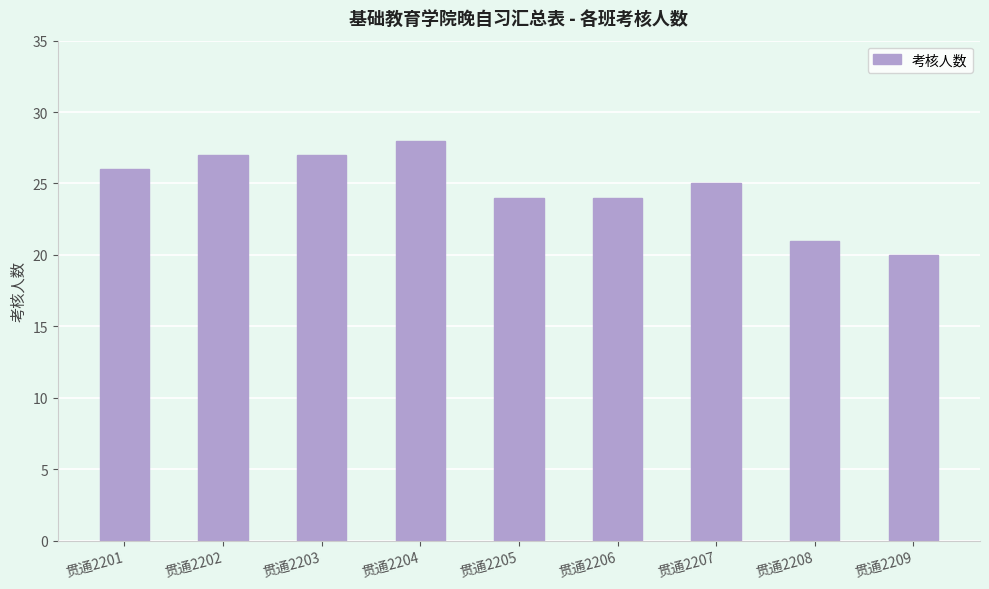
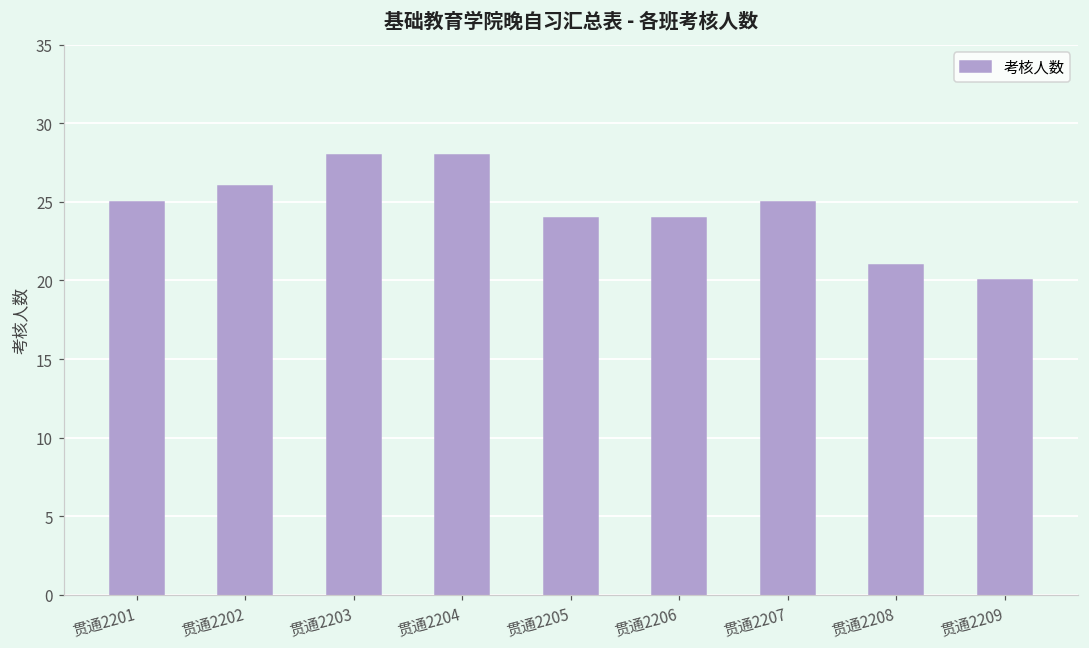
贯通2201: 26 -> 25
贯通2202: 27 -> 26
贯通2203: 27 -> 28
